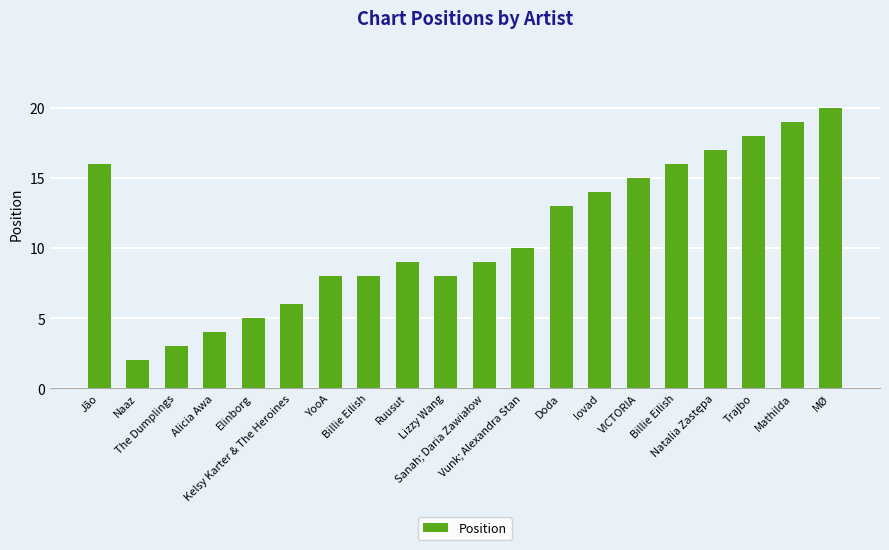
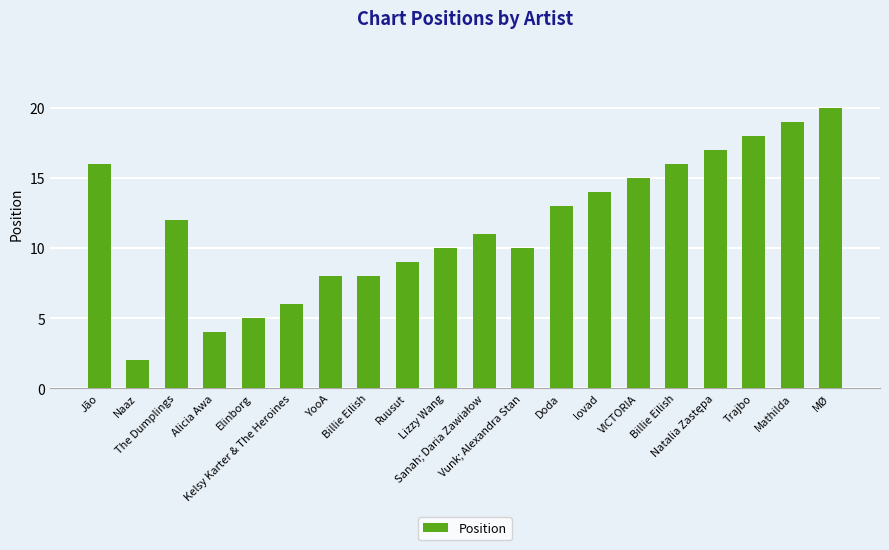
The Dumplings: 3 -> 12
Lizzy Wang: 8 -> 10
Sanah; Daria Zawiałow: 9 -> 11
